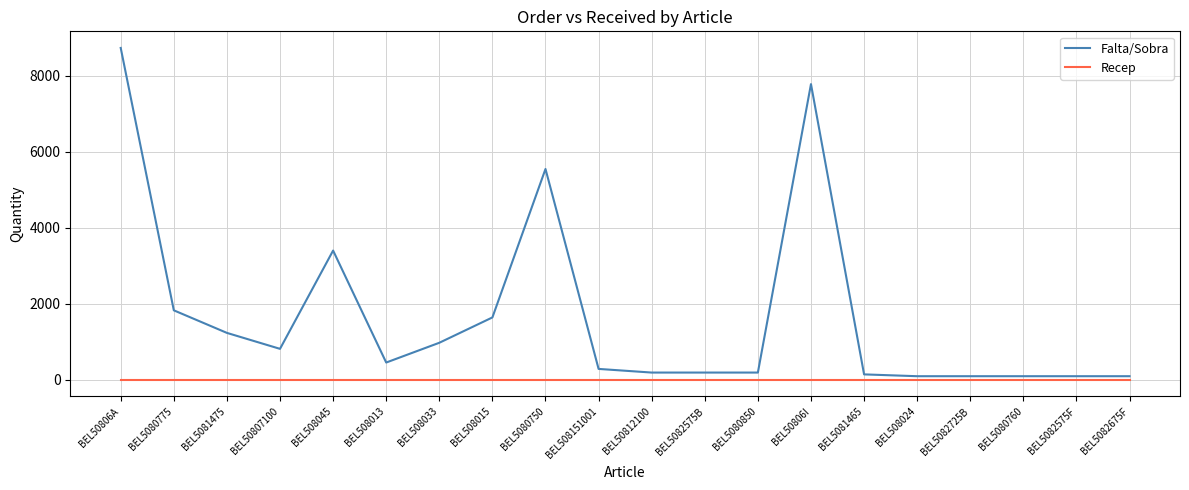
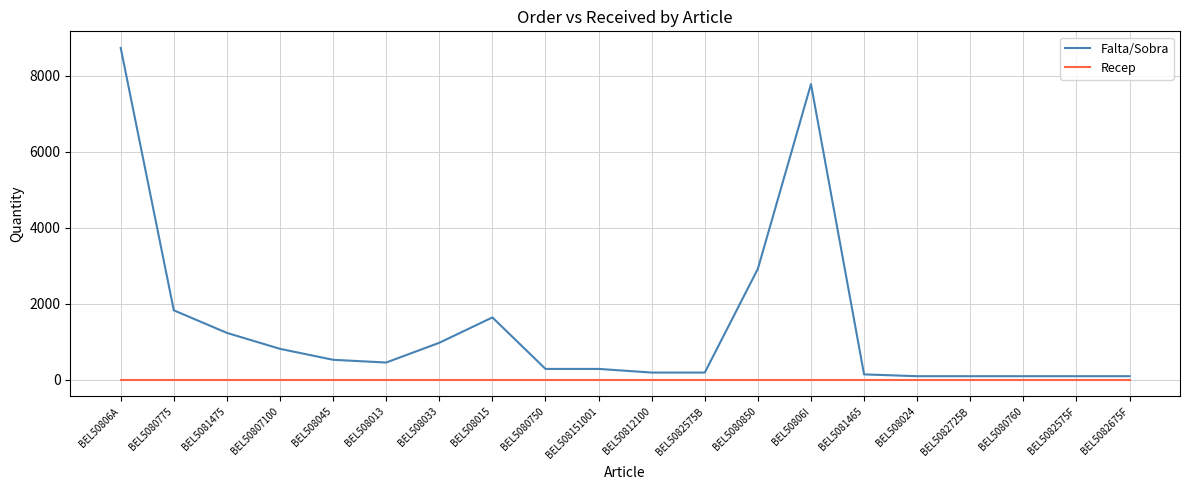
Falta/Sobra, BEL508045: 3400 -> 500
Falta/Sobra, BEL5080750: 5600 -> 300
Falta/Sobra, BEL5080850: 200 -> 2900
